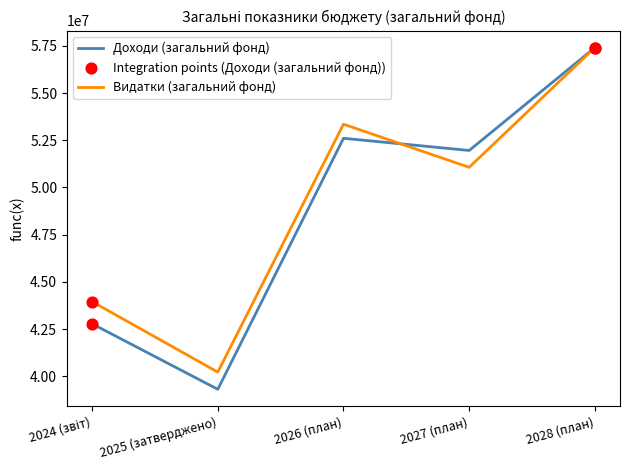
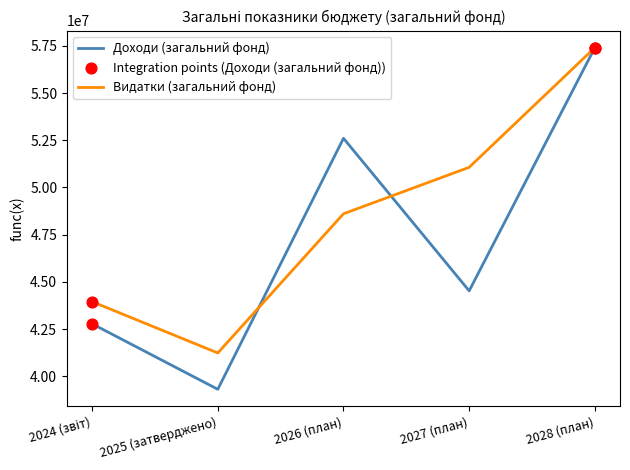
Видатки (загальний фонд), 2025 (затверджено): 40200000 -> 41200000
Видатки (загальний фонд), 2026 (план): 53300000 -> 48600000
Доходи (загальний фонд), 2027 (план): 52000000 -> 44500000
